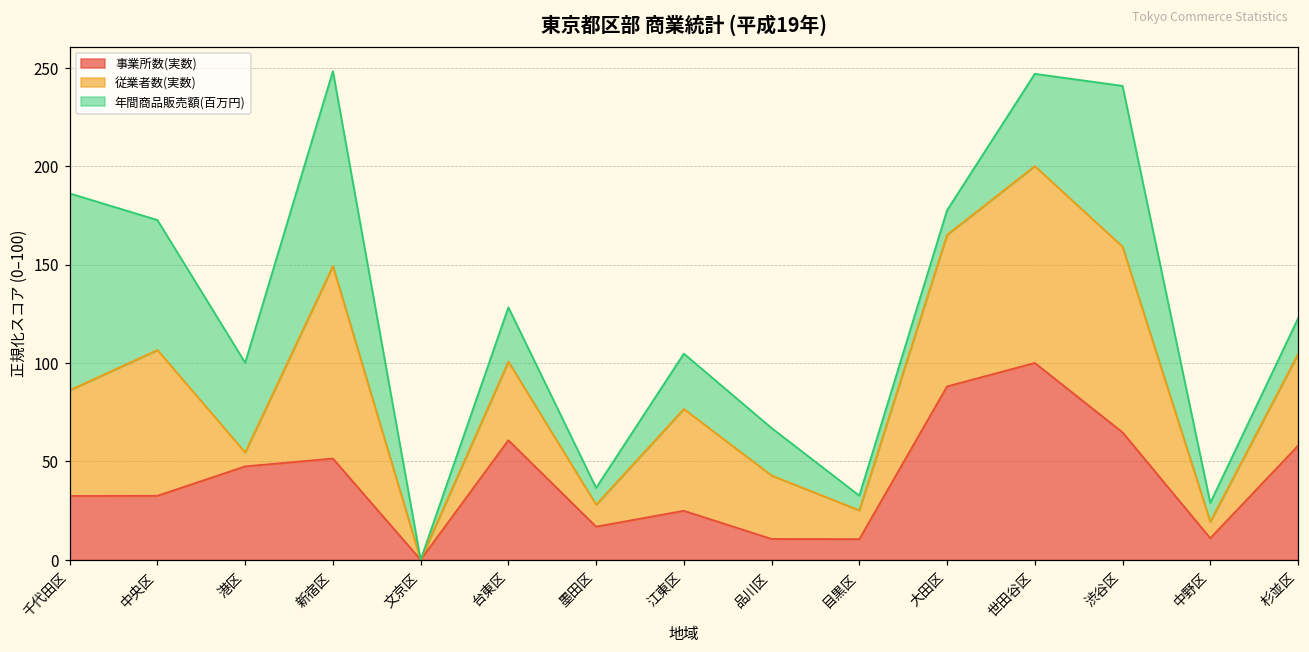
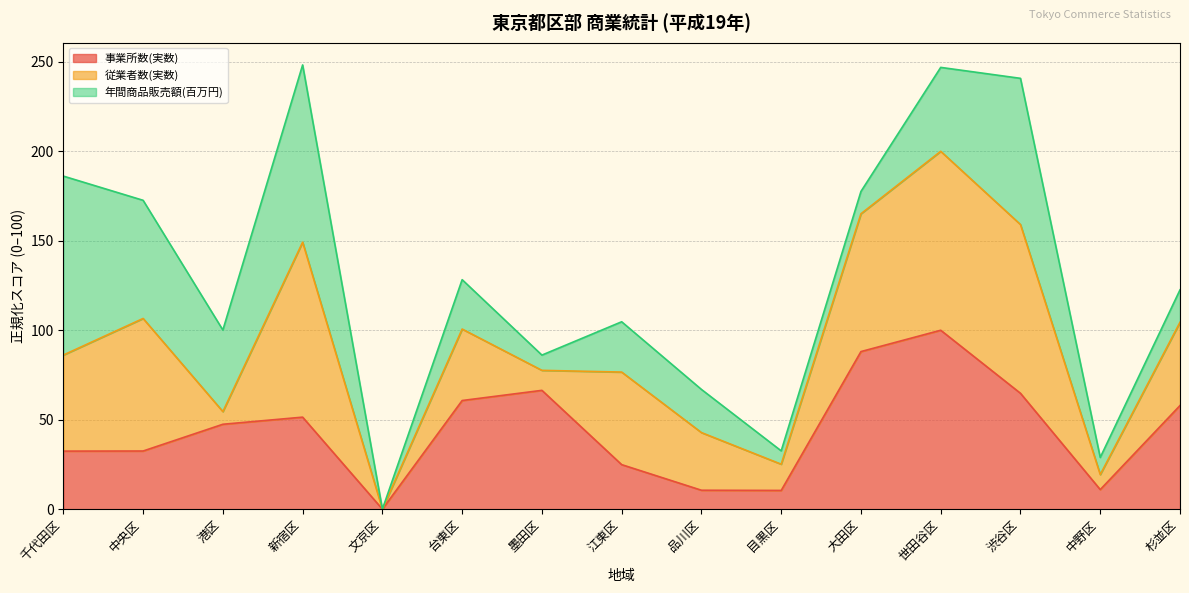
事業所数(実数), 墨田区: 17 -> 66
